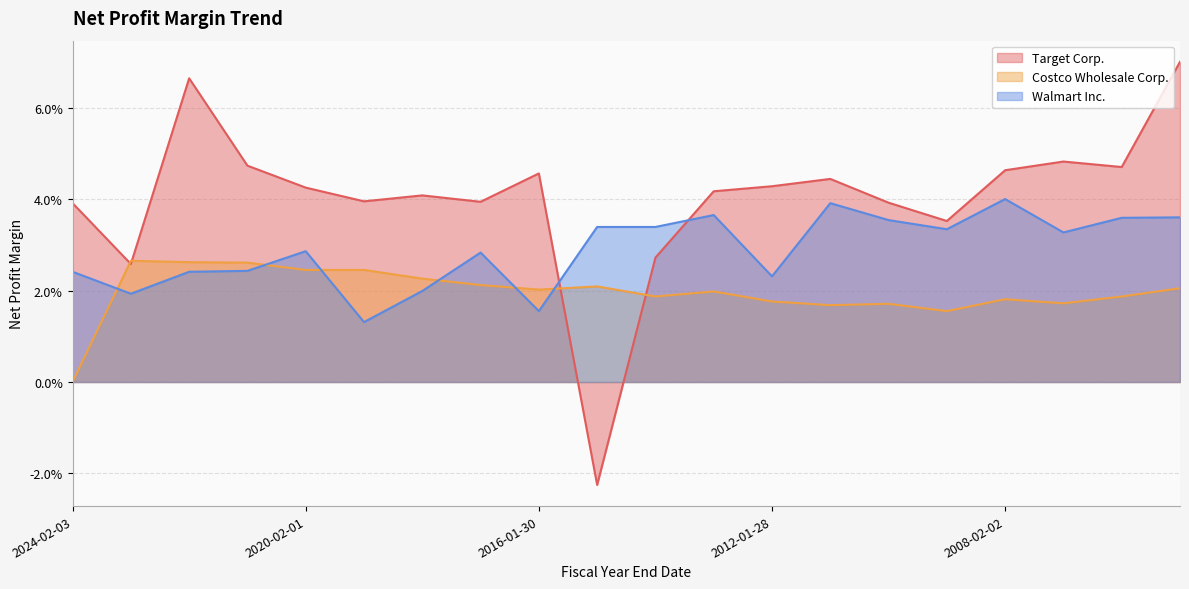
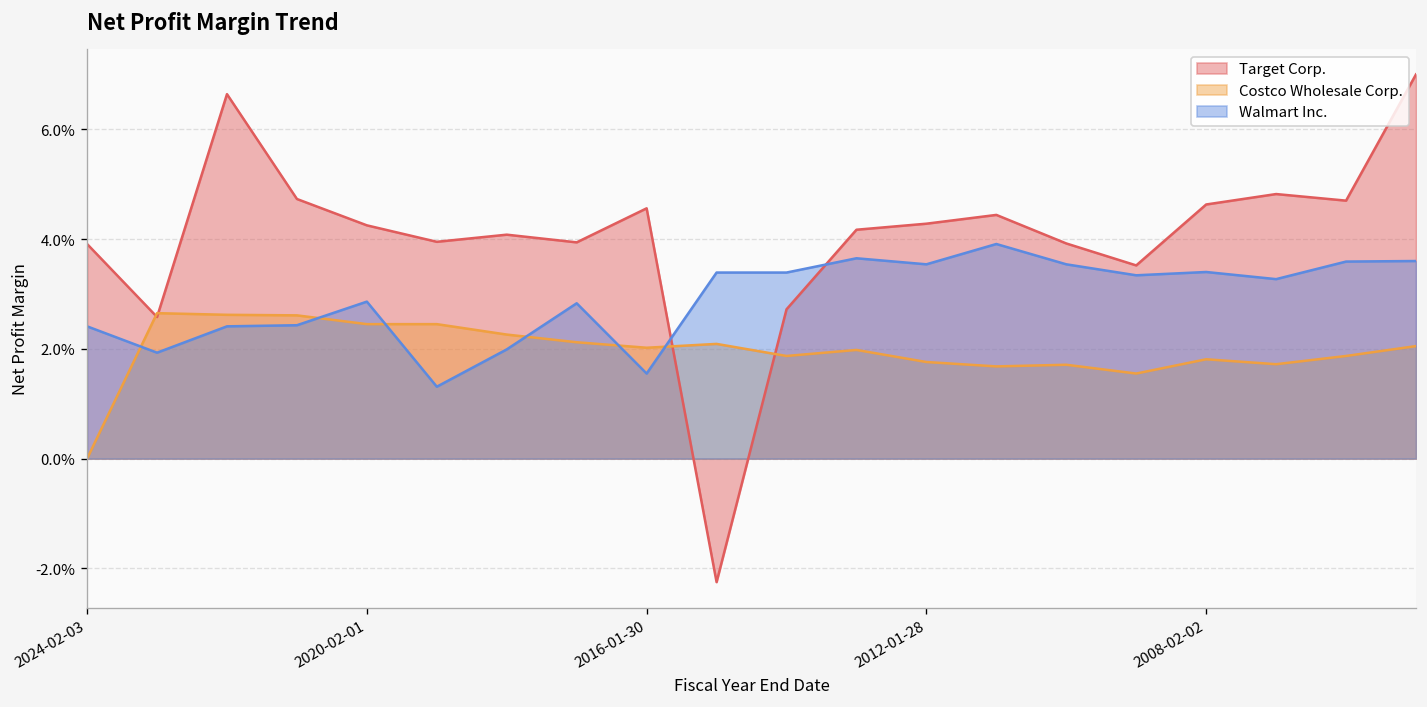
Walmart Inc., 2012-01-28: 2.3% -> 3.5%
Walmart Inc., 2008-02-02: 4.0% -> 3.4%
